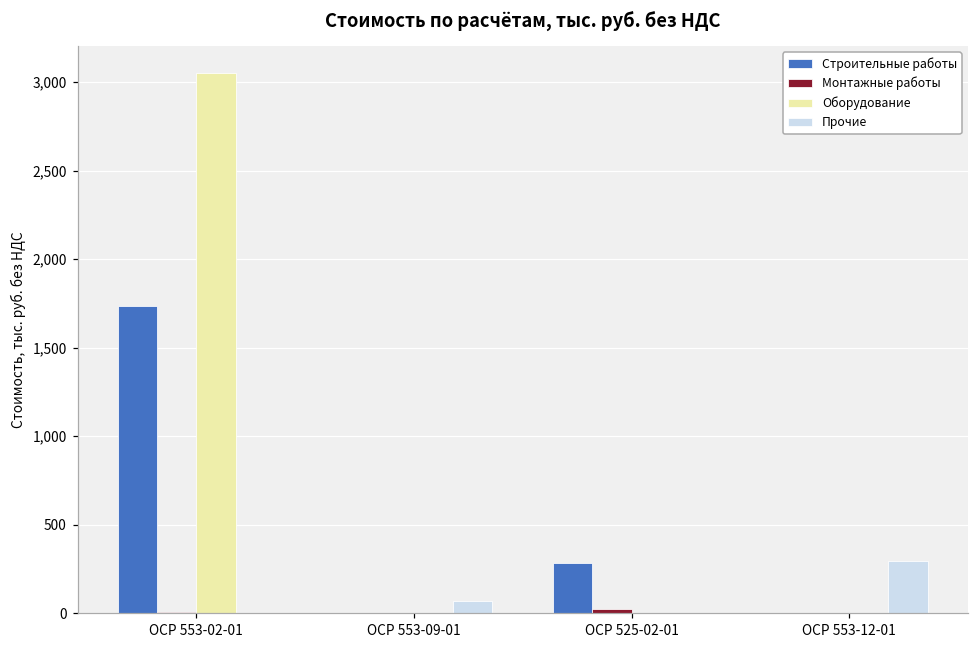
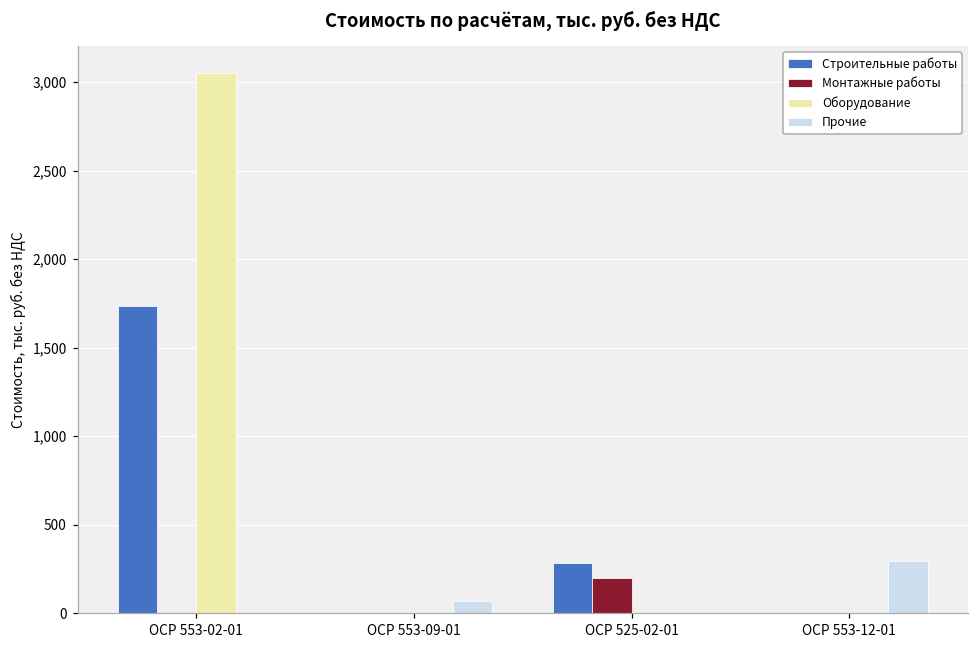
Монтажные работы, ОСР 525-02-01: 20 -> 200
